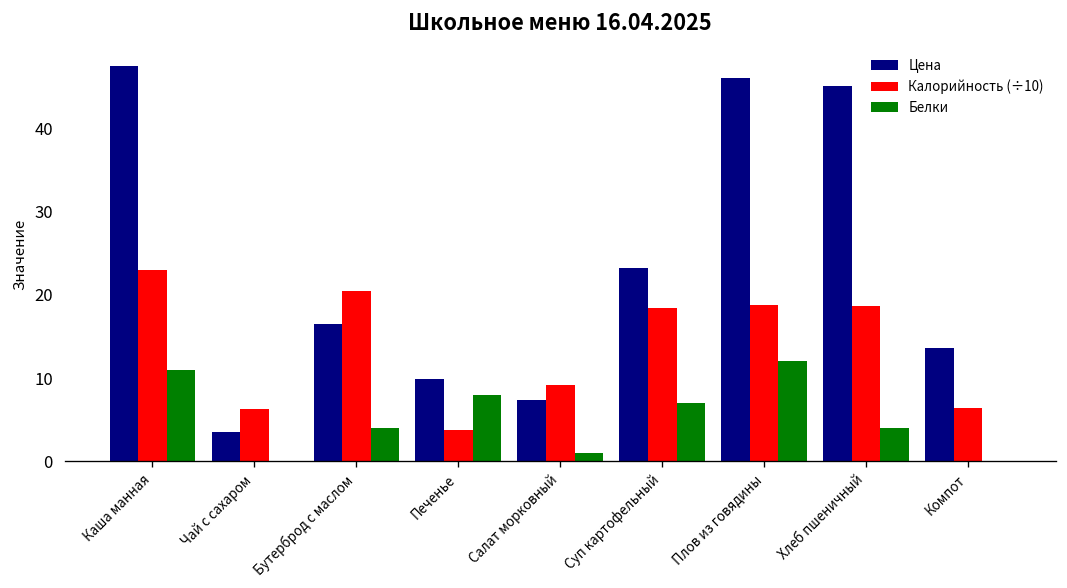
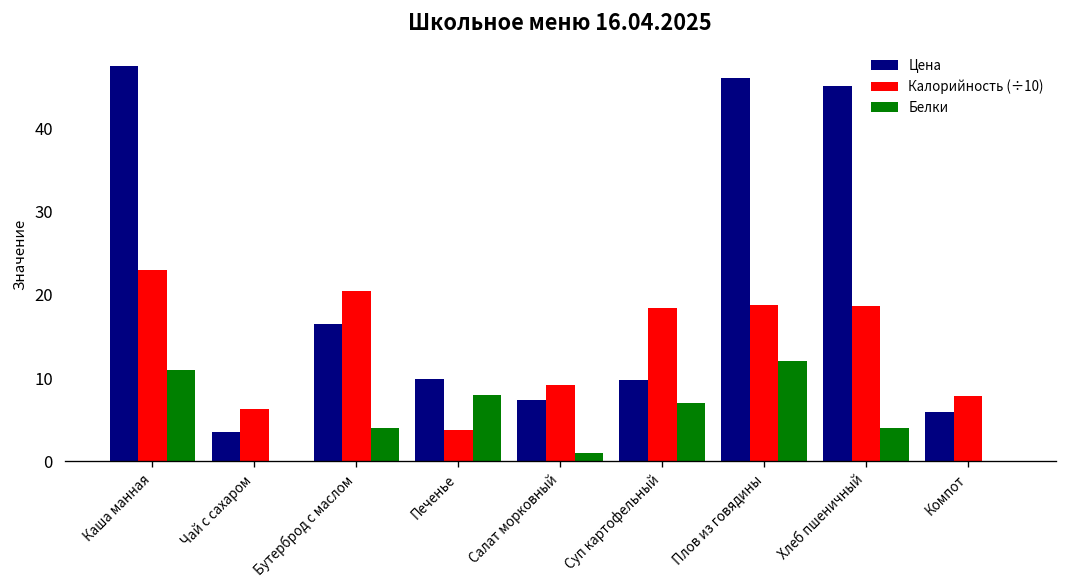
Цена, Суп картофельный: 23 -> 10
Цена, Компот: 14 -> 6
Калорийность (÷10), Компот: 6 -> 8
